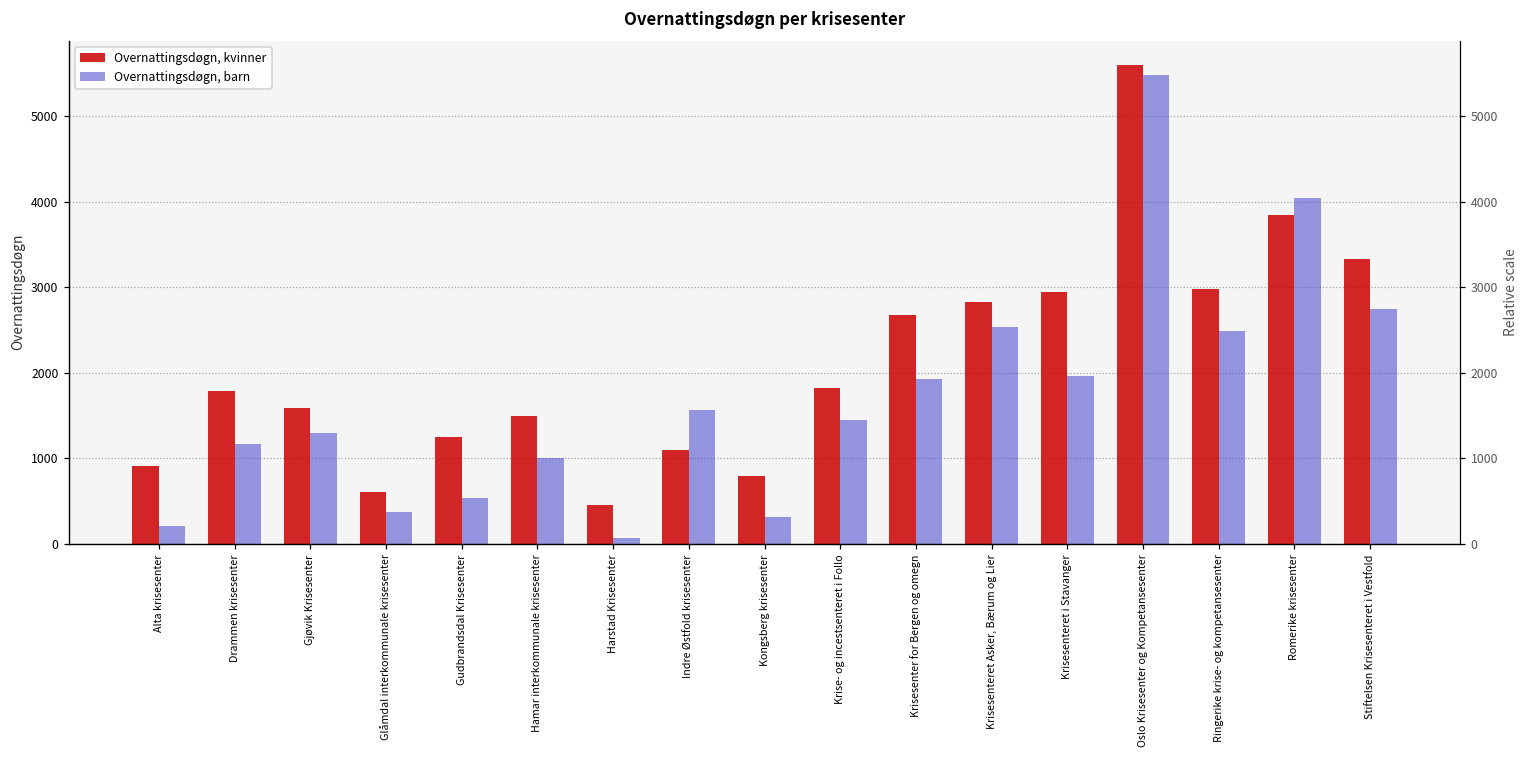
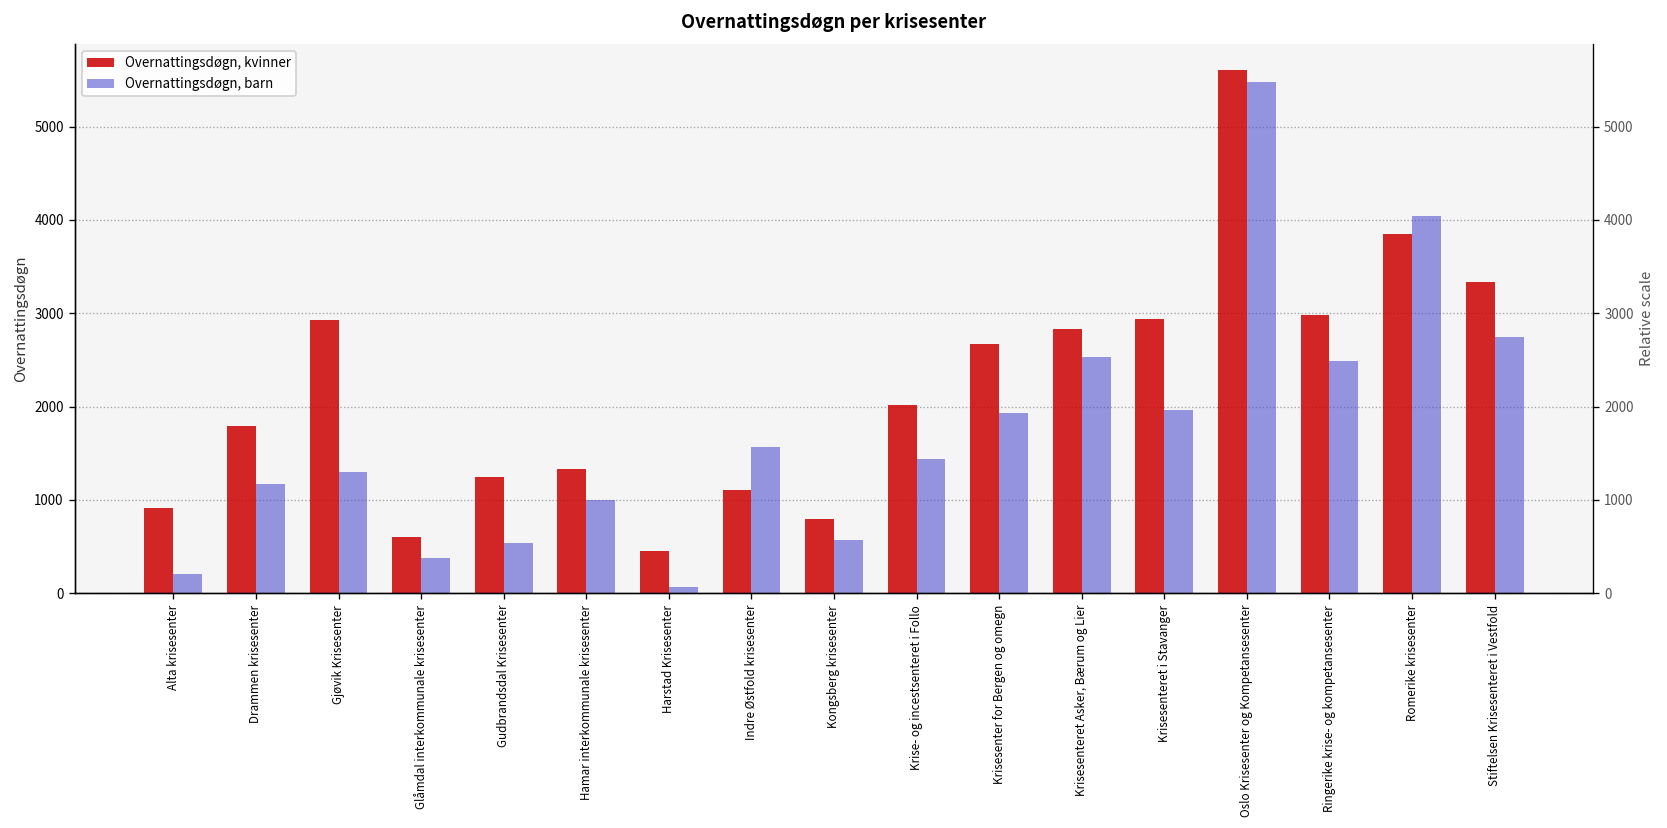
Overnattingsdøgn, kvinner, Gjøvik Krisesenter: 1600 -> 2900
Overnattingsdøgn, kvinner, Hamar interkommunale krisesenter: 1500 -> 1300
Overnattingsdøgn, barn, Kongsberg krisesenter: 300 -> 600
Overnattingsdøgn, kvinner, Krise- og incestsenteret i Follo: 1800 -> 2000
